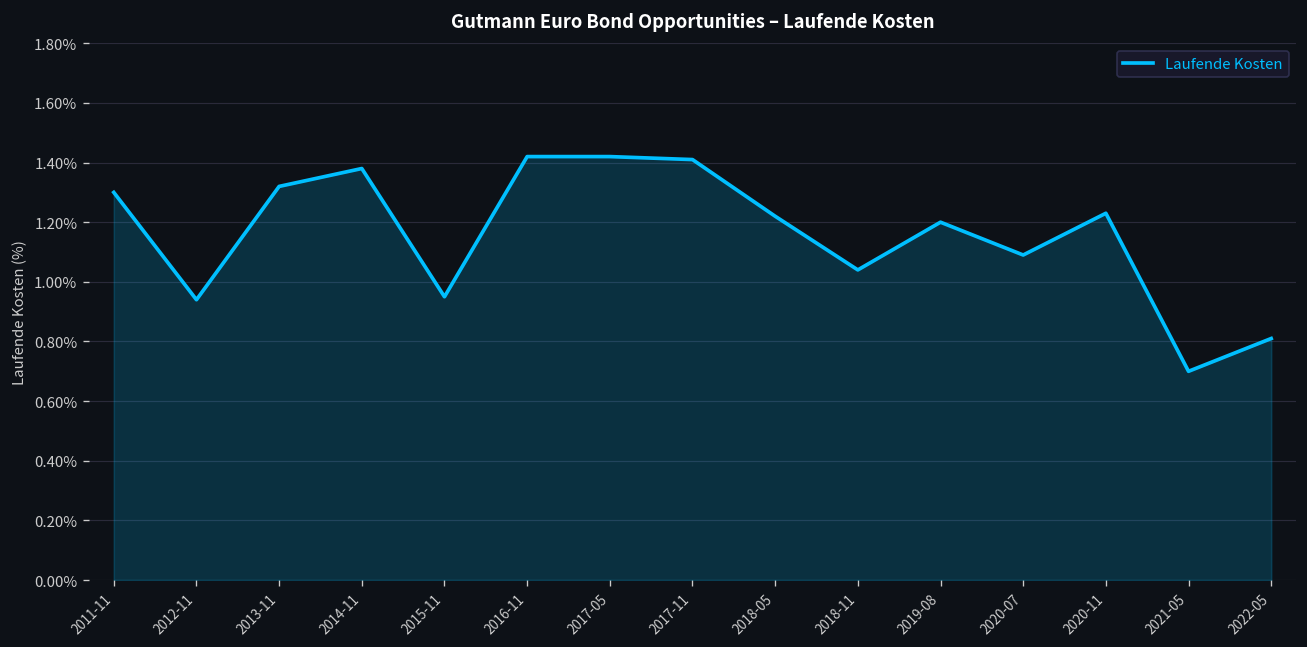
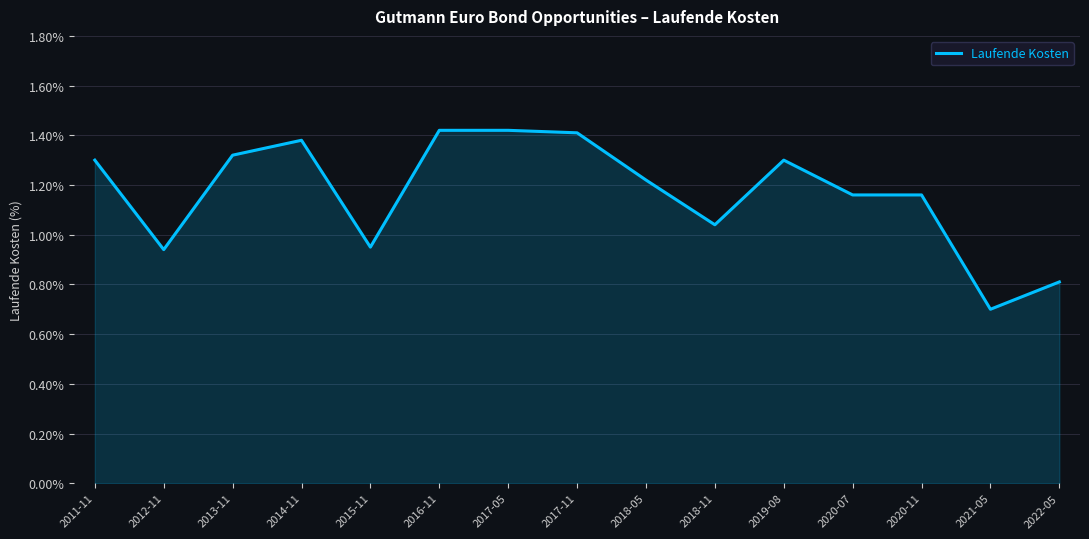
2019-08: 1.2% -> 1.3%
2020-07: 1.09% -> 1.16%
2020-11: 1.23% -> 1.16%
